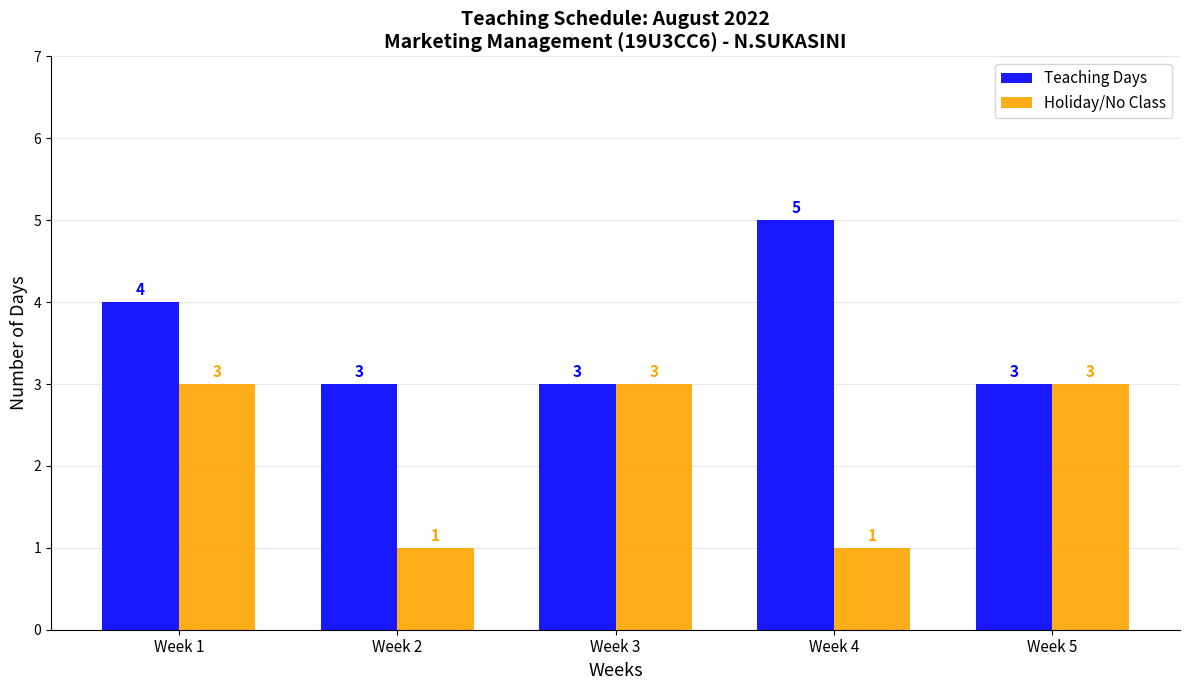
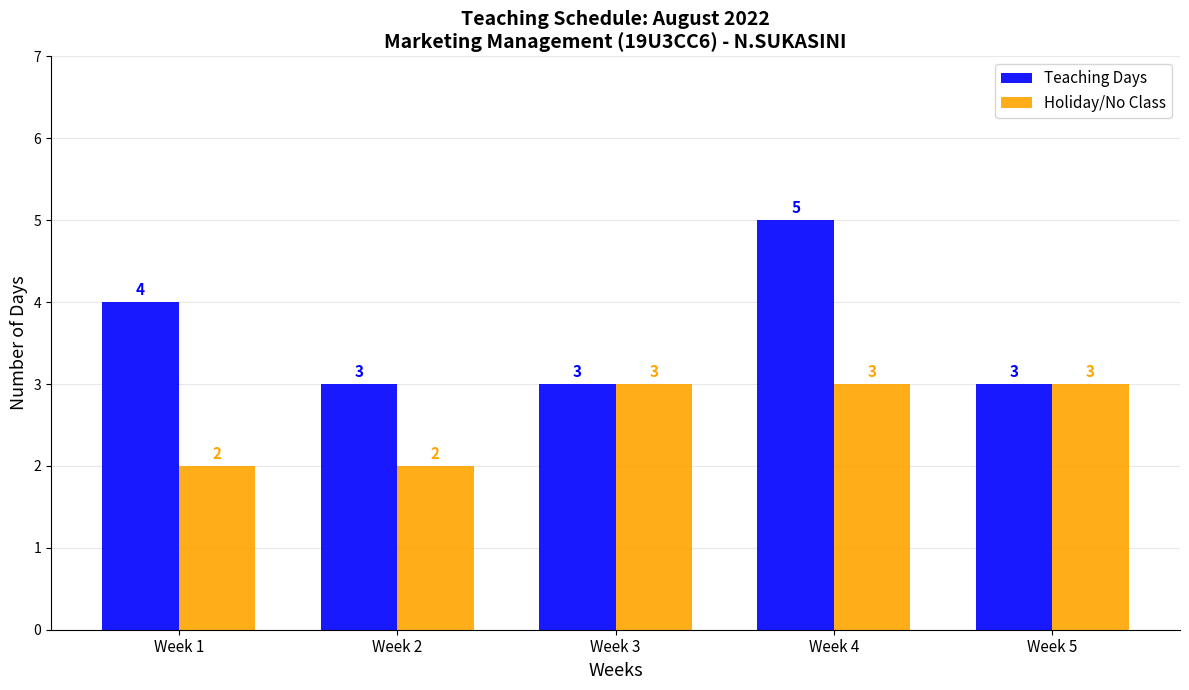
Holiday/No Class, Week 1: 3 -> 2
Holiday/No Class, Week 2: 1 -> 2
Holiday/No Class, Week 4: 1 -> 3
